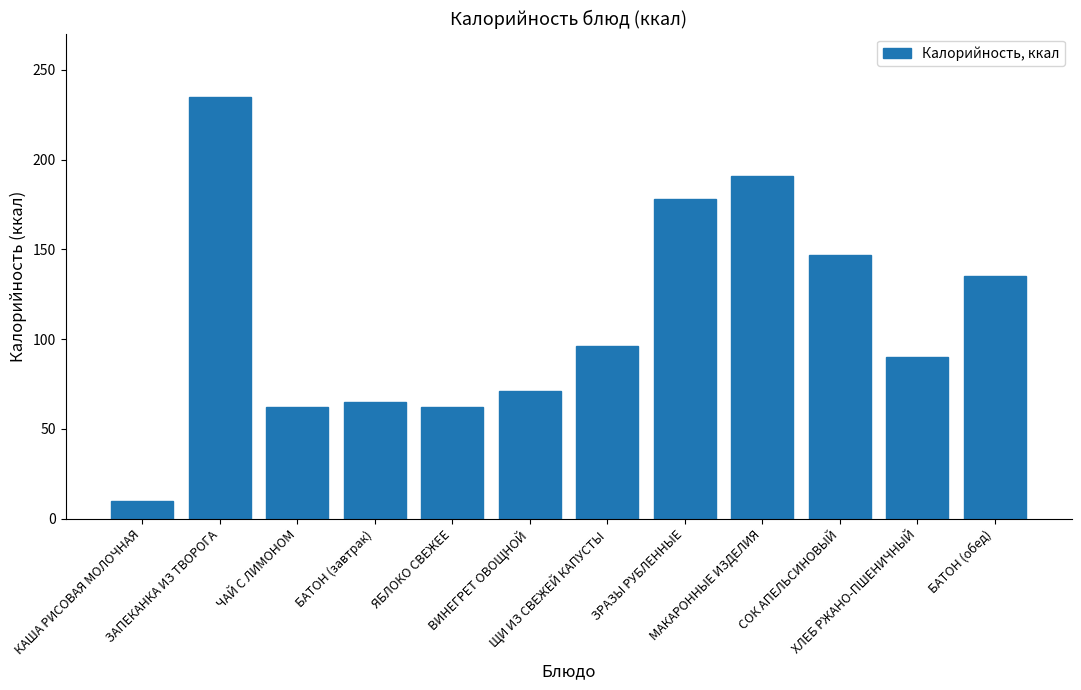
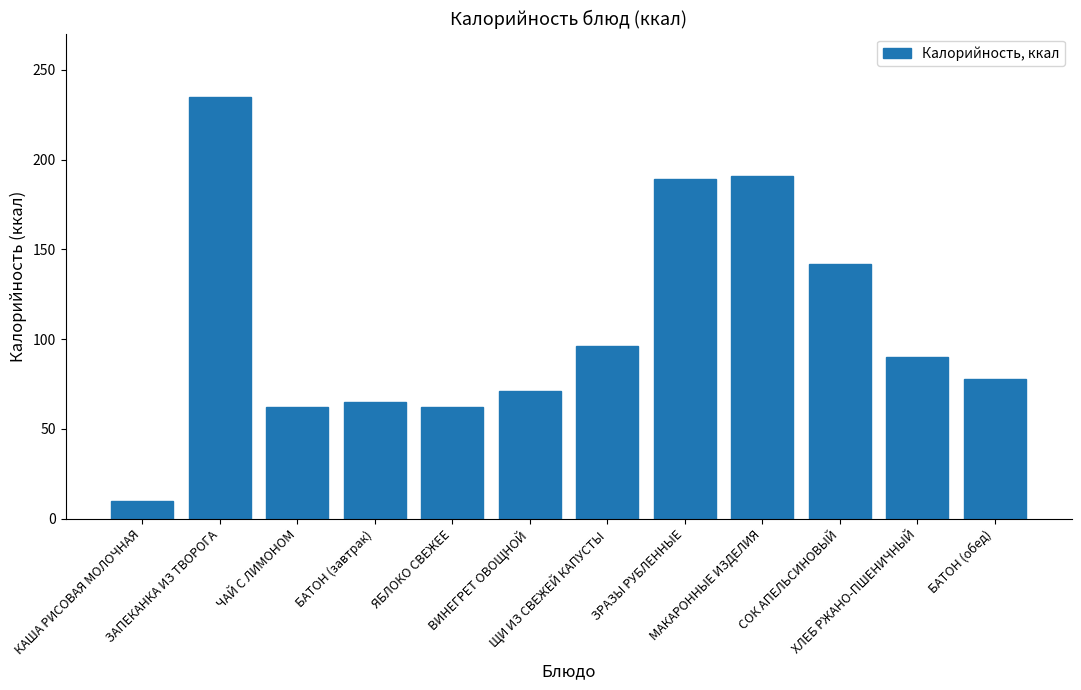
ЗРАЗЫ РУБЛЕННЫЕ: 178 -> 189
СОК АПЕЛЬСИНОВЫЙ: 147 -> 142
БАТОН (обед): 135 -> 78
